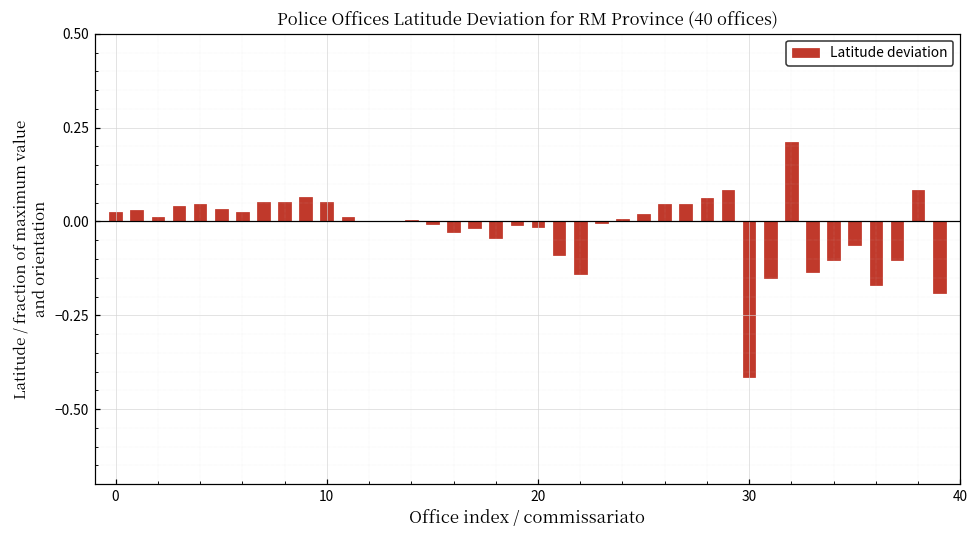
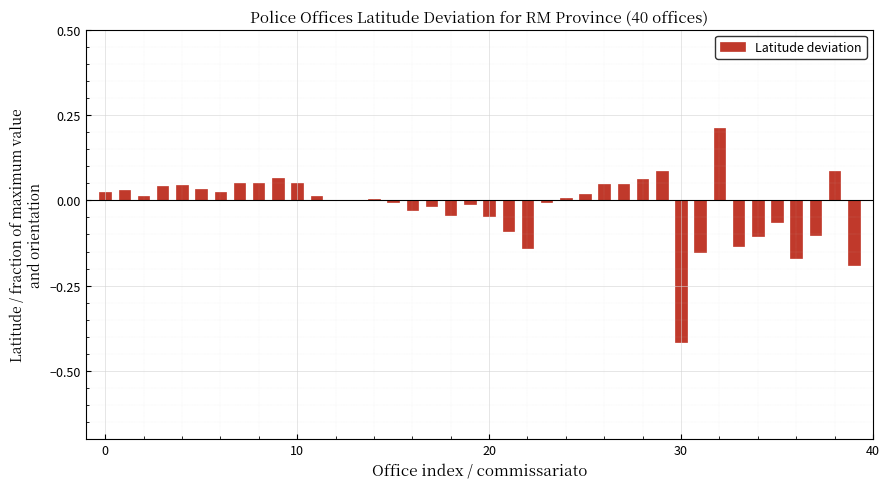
20: -0.01 -> -0.04
